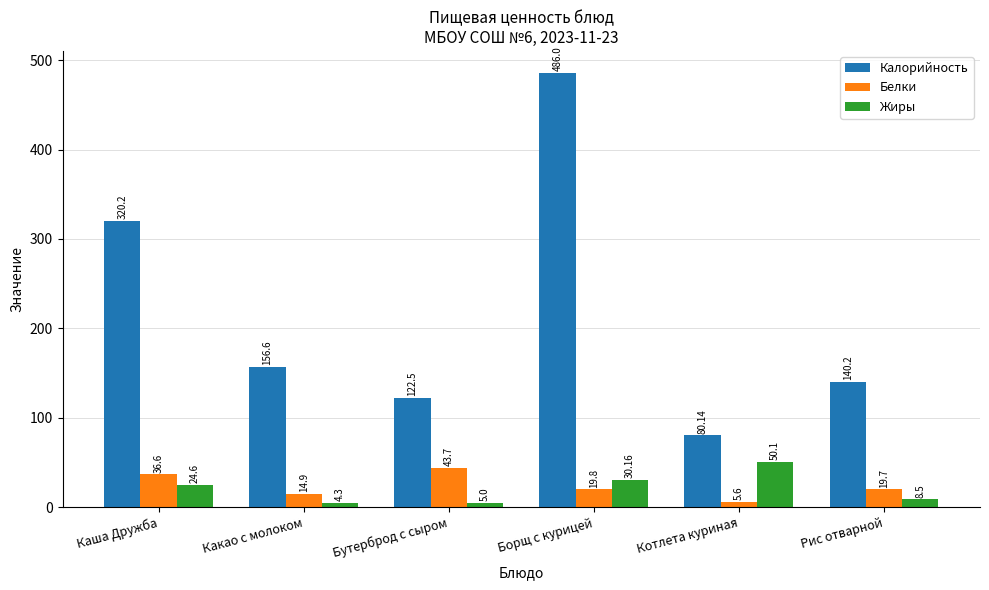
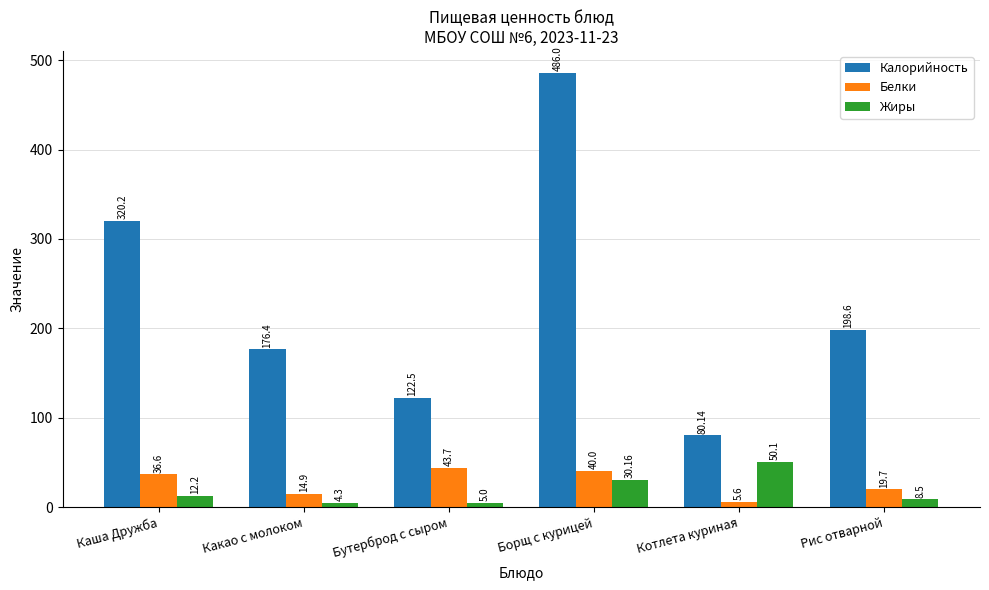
Жиры, Каша Дружба: 24.6 -> 12.2
Калорийность, Какао с молоком: 156.6 -> 176.4
Белки, Борщ с курицей: 19.8 -> 40.0
Калорийность, Рис отварной: 140.2 -> 198.6
